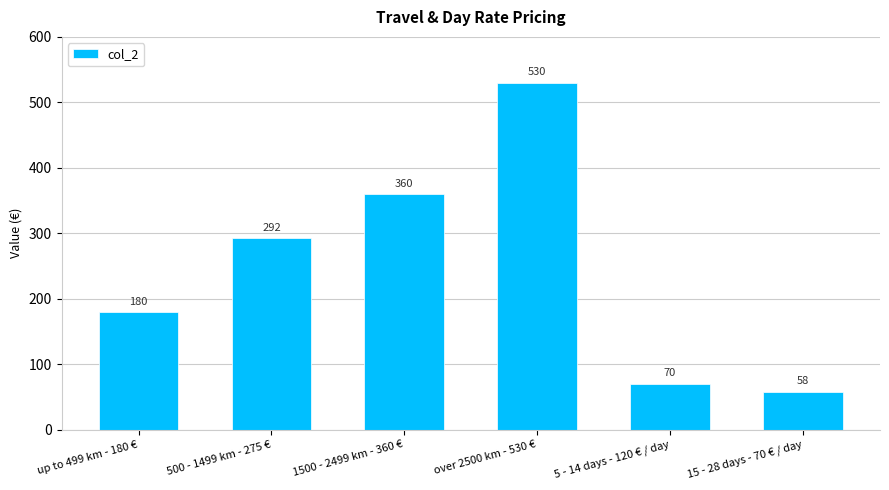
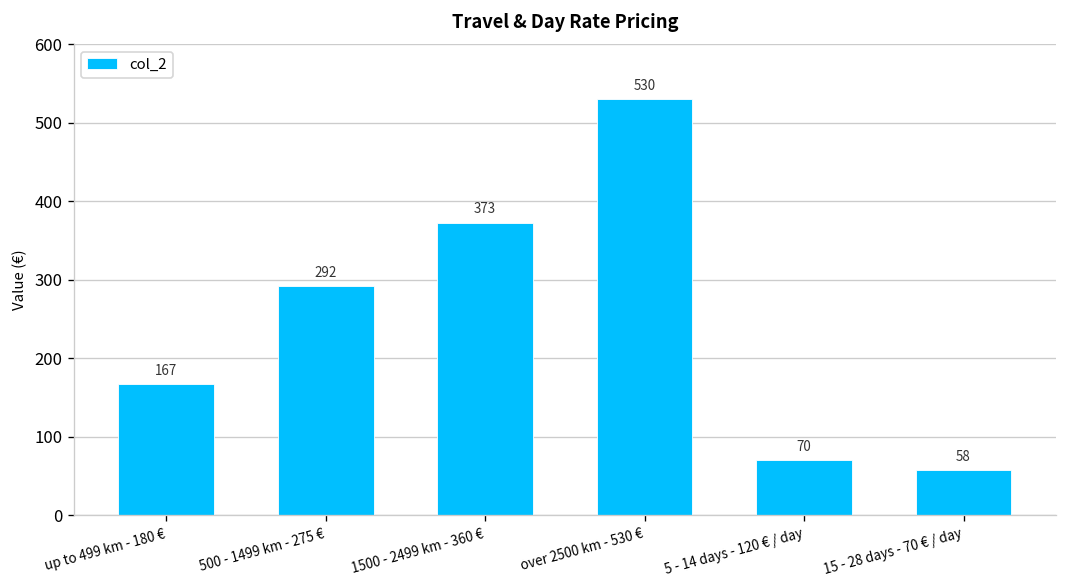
up to 499 km - 180 €: 180 -> 167
1500 - 2499 km - 360 €: 360 -> 373
